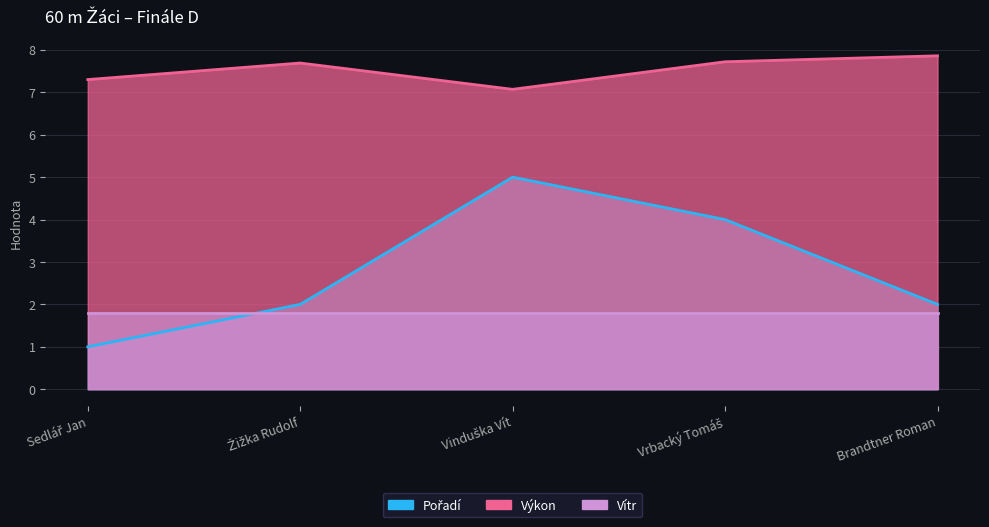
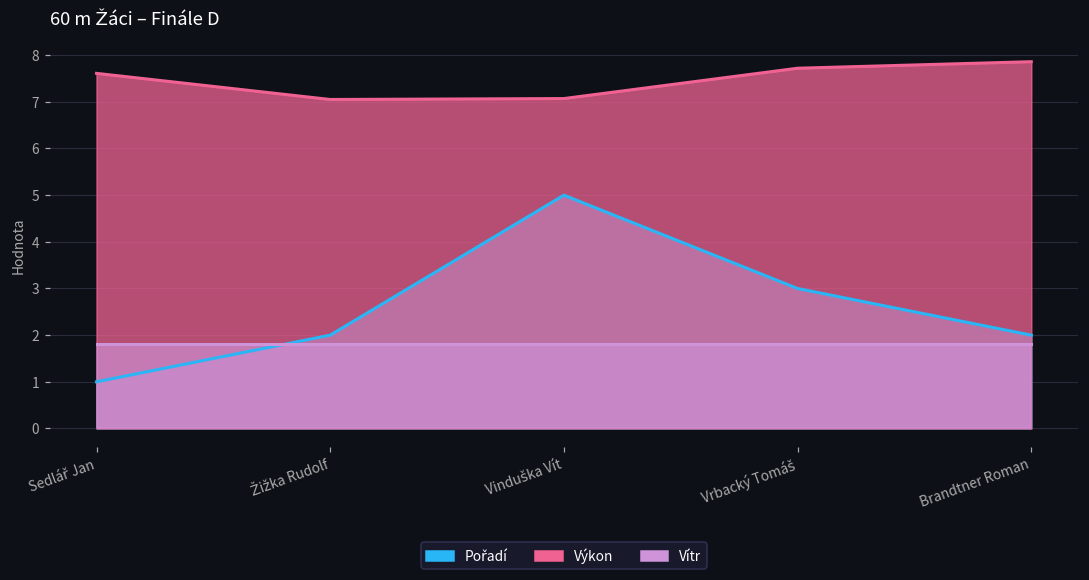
Výkon, Sedlář Jan: 7.3 -> 7.6
Výkon, Žižka Rudolf: 7.7 -> 7.1
Pořadí, Vrbacký Tomáš: 4 -> 3
